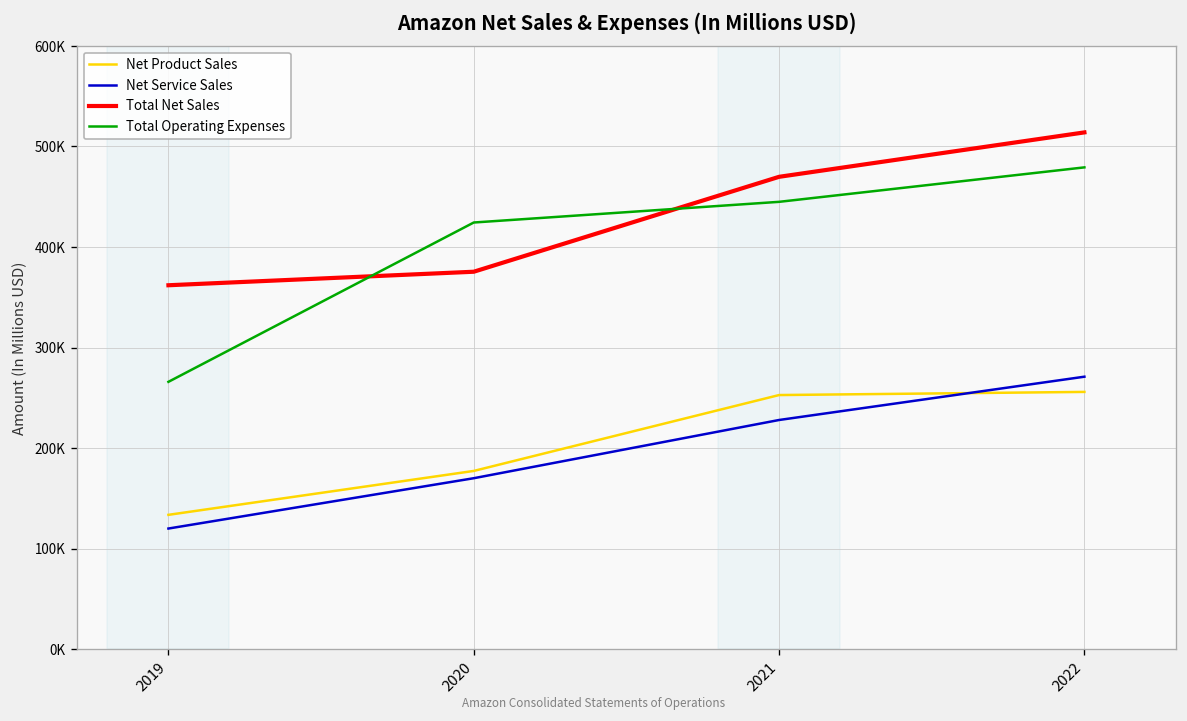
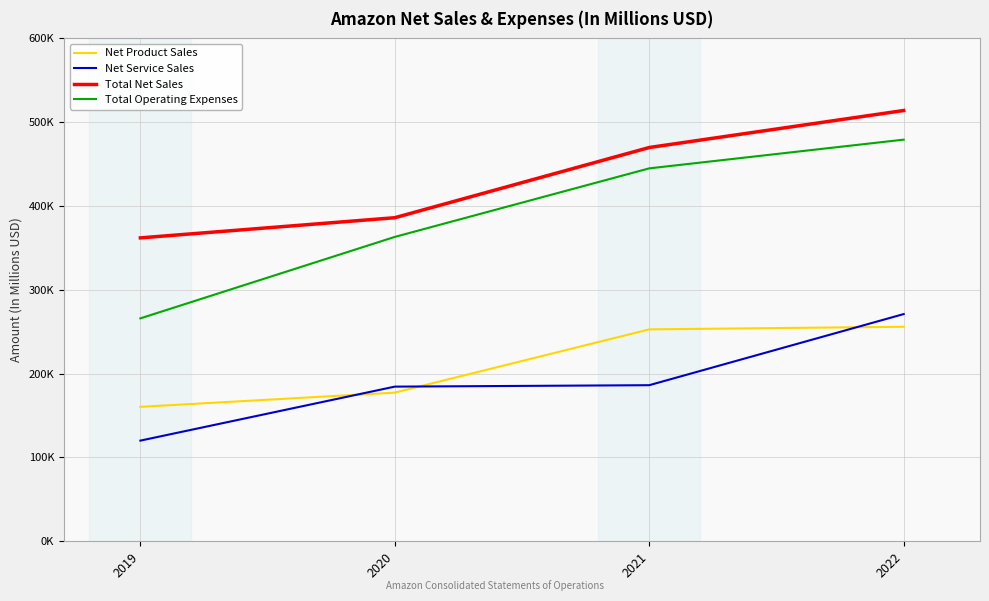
Net Product Sales, 2019: 130000 -> 160000
Net Service Sales, 2020: 170000 -> 180000
Total Net Sales, 2020: 380000 -> 390000
Total Operating Expenses, 2020: 420000 -> 360000
Net Service Sales, 2021: 230000 -> 190000
